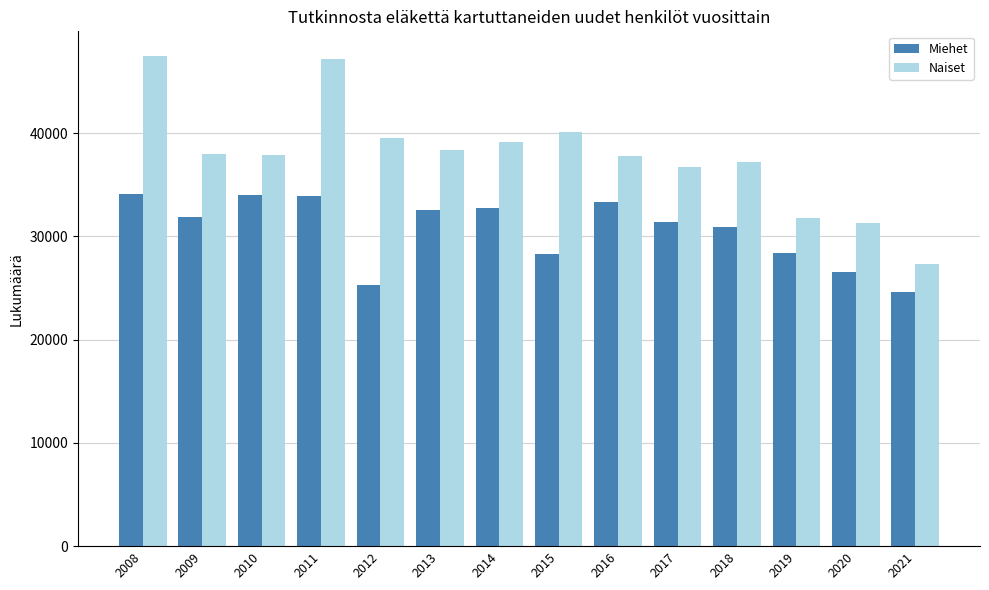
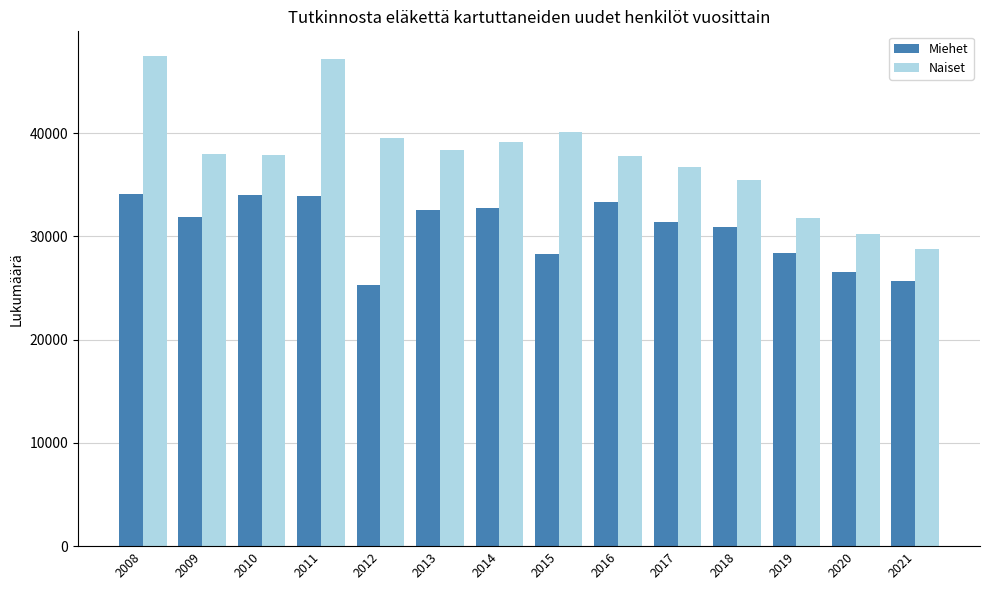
Naiset, 2018: 37200 -> 35500
Naiset, 2020: 31300 -> 30300
Miehet, 2021: 24600 -> 25700
Naiset, 2021: 27300 -> 28800
